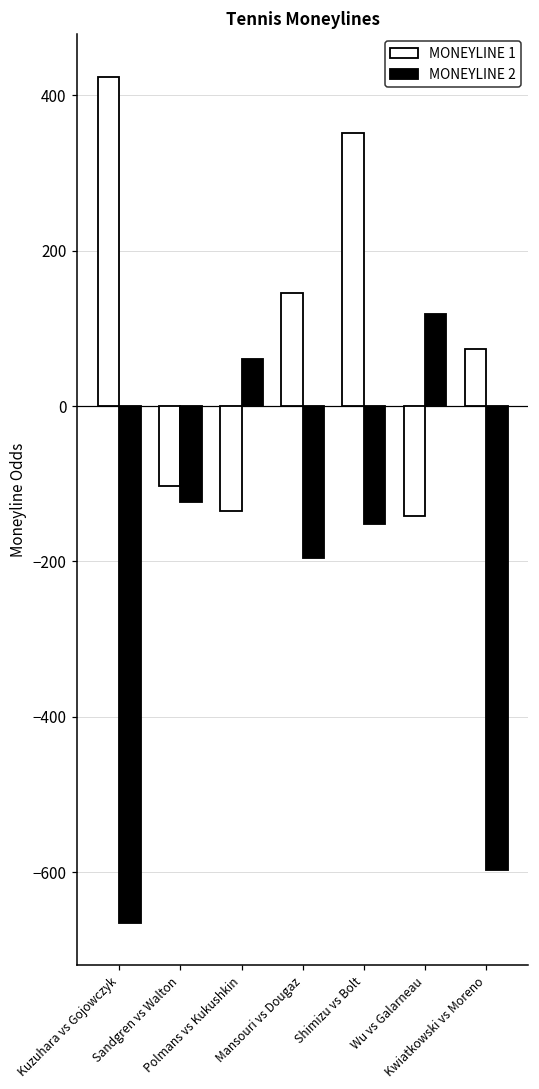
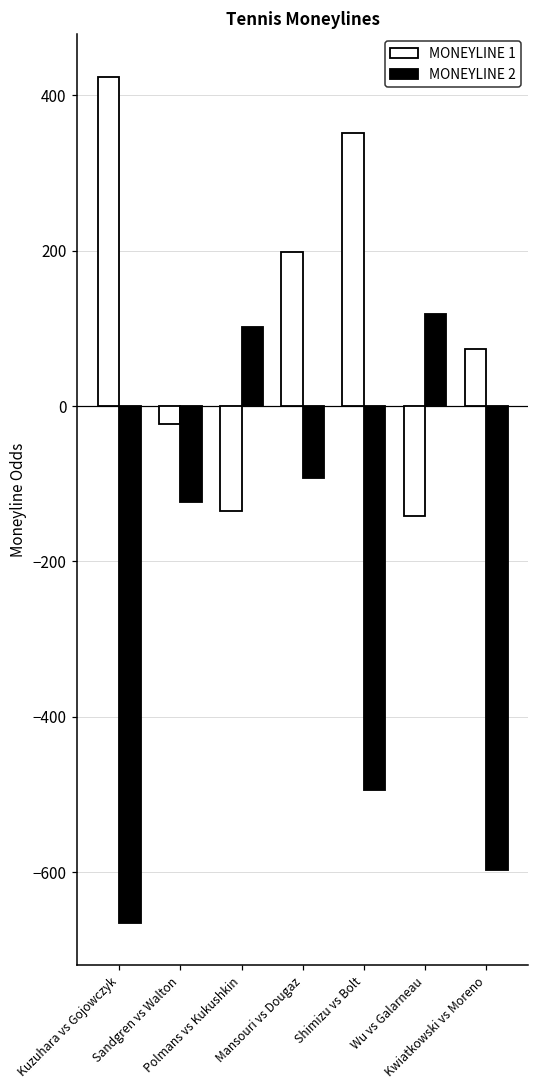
MONEYLINE 1, Sandgren vs Walton: -100 -> -20
MONEYLINE 2, Polmans vs Kukushkin: 60 -> 100
MONEYLINE 1, Mansouri vs Dougaz: 150 -> 200
MONEYLINE 2, Mansouri vs Dougaz: -200 -> -90
MONEYLINE 2, Shimizu vs Bolt: -150 -> -490
